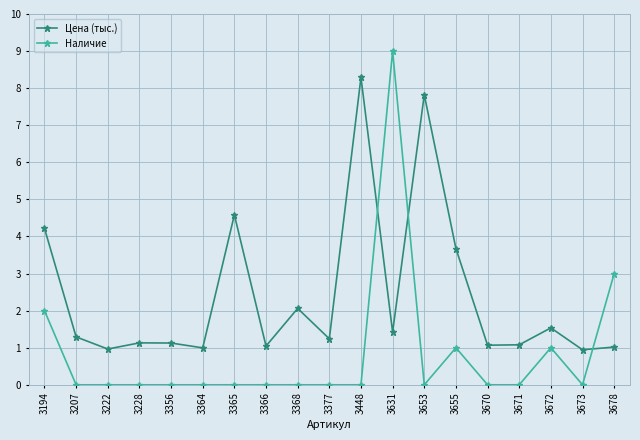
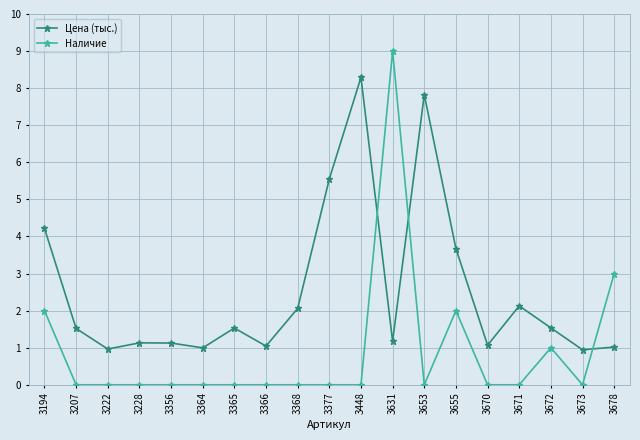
Цена (тыс.), 3207: 1.3 -> 1.5
Цена (тыс.), 3365: 4.6 -> 1.5
Цена (тыс.), 3377: 1.2 -> 5.6
Цена (тыс.), 3631: 1.4 -> 1.2
Наличие, 3655: 1 -> 2
Цена (тыс.), 3671: 1.1 -> 2.1
